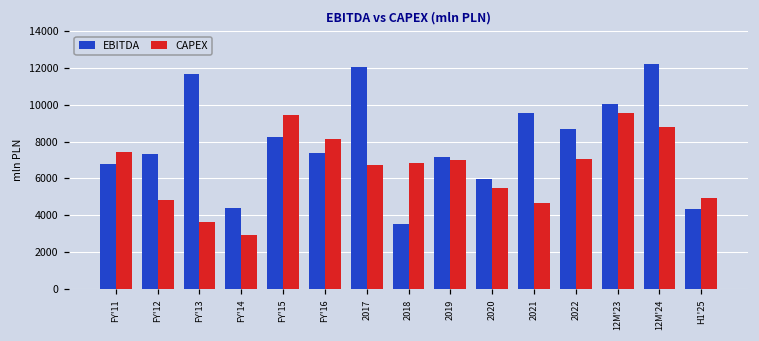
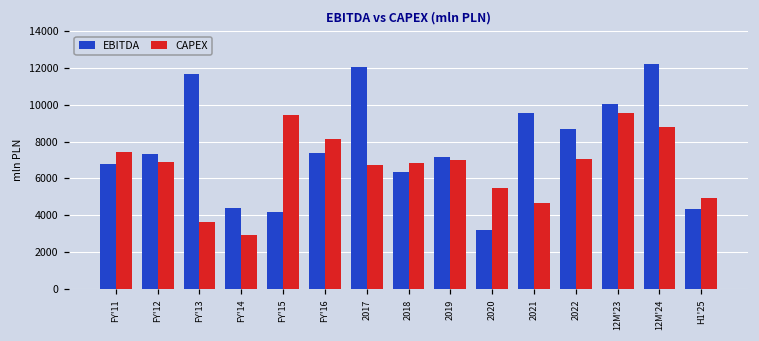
CAPEX, FY'12: 4800 -> 6900
EBITDA, FY'15: 8200 -> 4200
EBITDA, 2018: 3500 -> 6400
EBITDA, 2020: 6000 -> 3200
